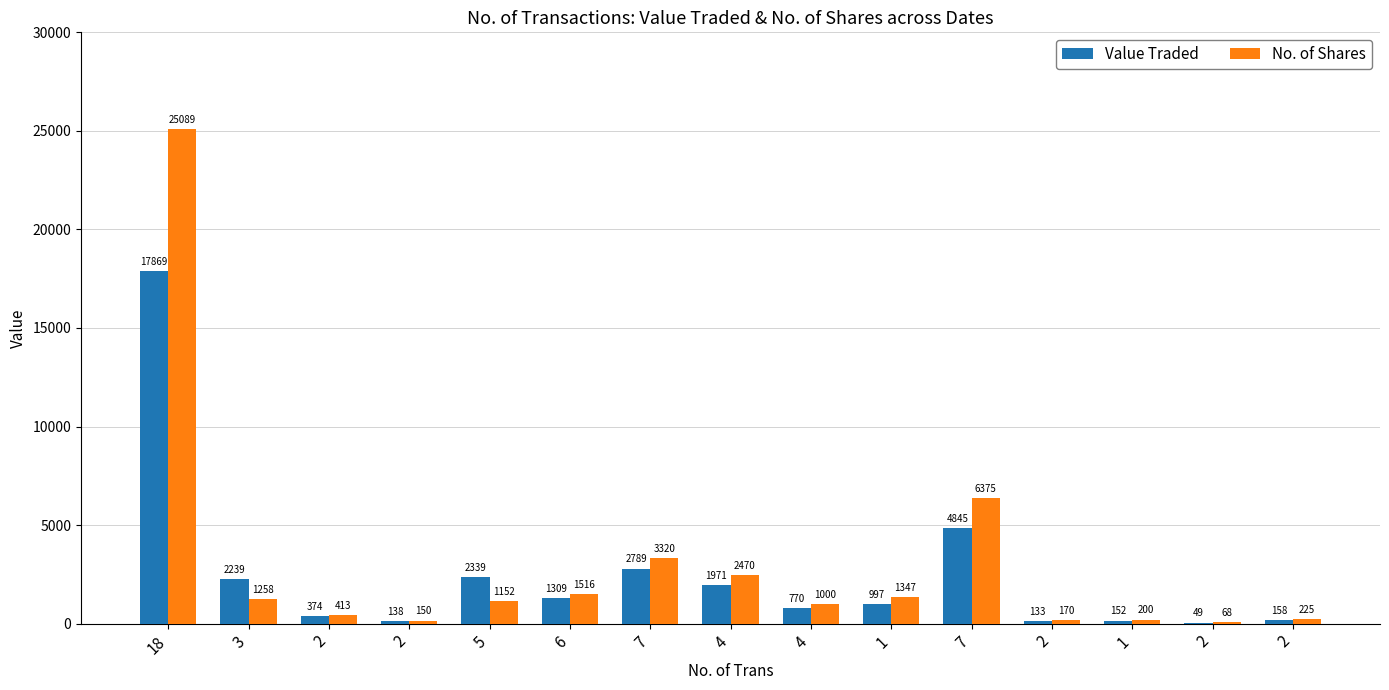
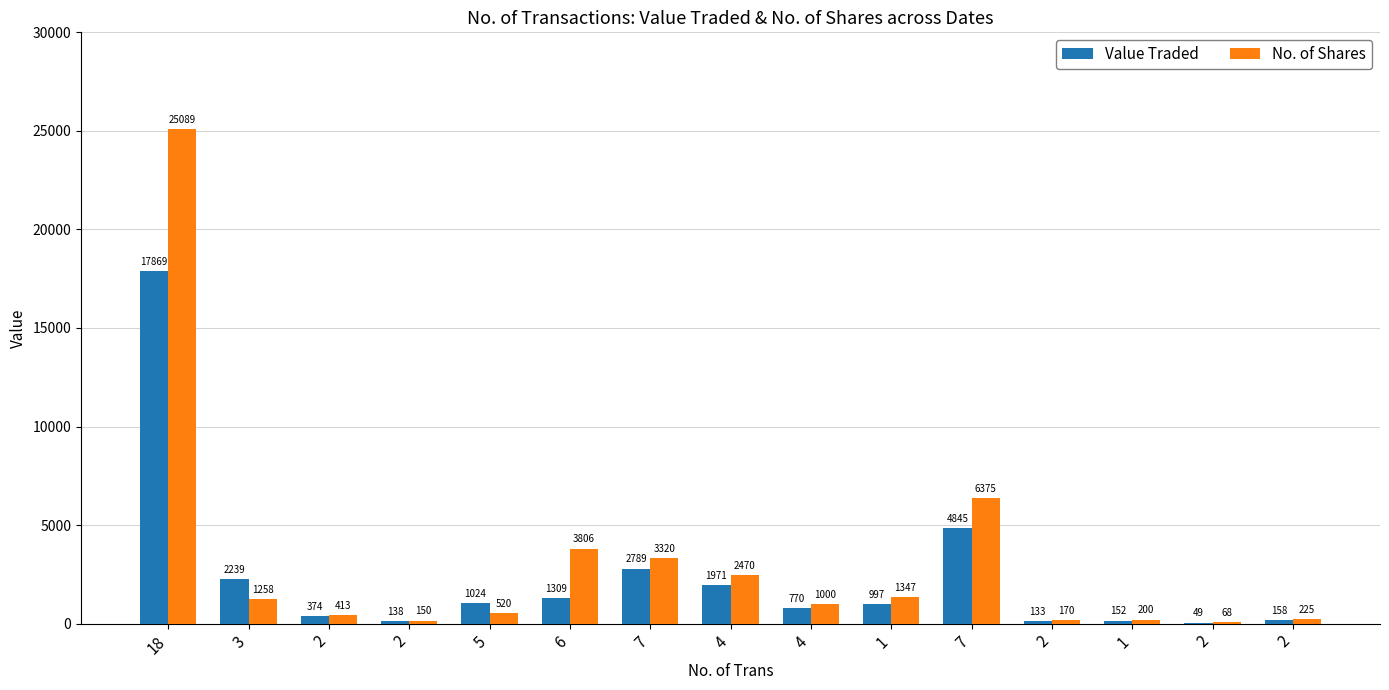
Value Traded, 5: 2339 -> 1024
No. of Shares, 5: 1152 -> 520
No. of Shares, 6: 1516 -> 3806
